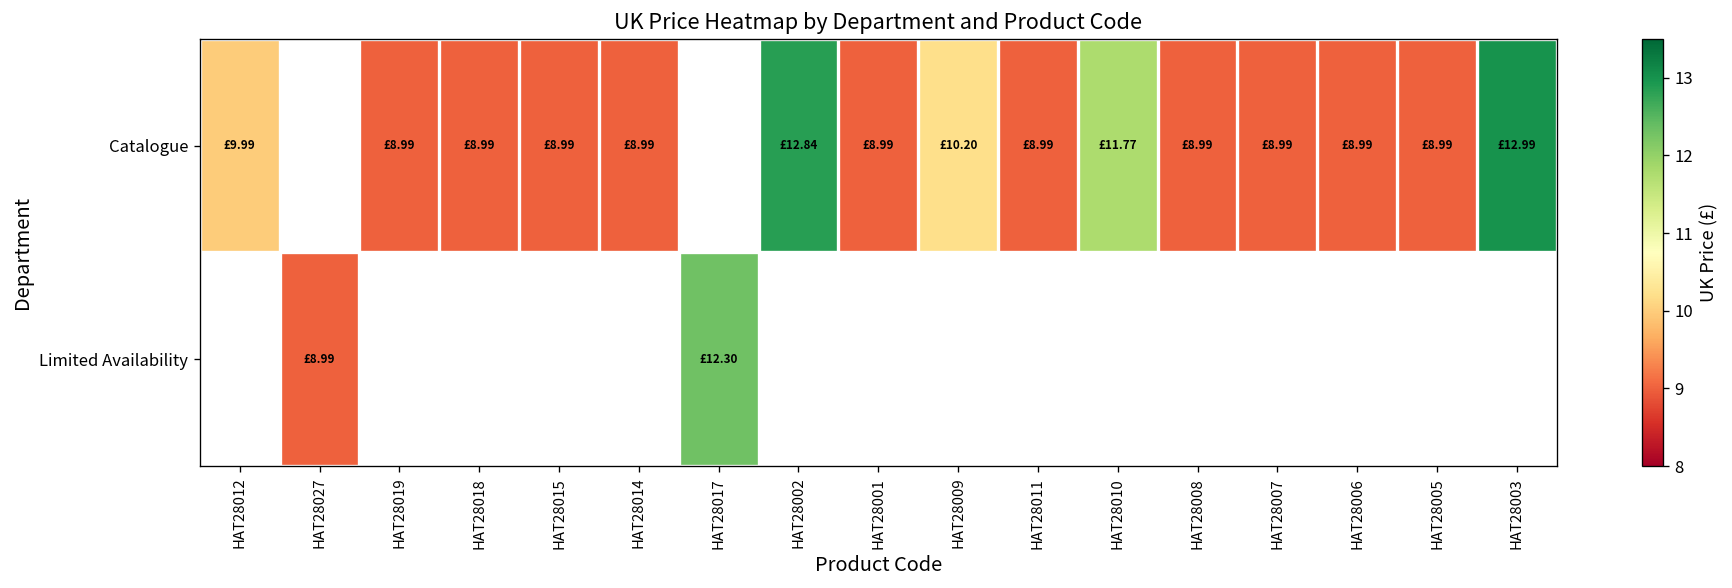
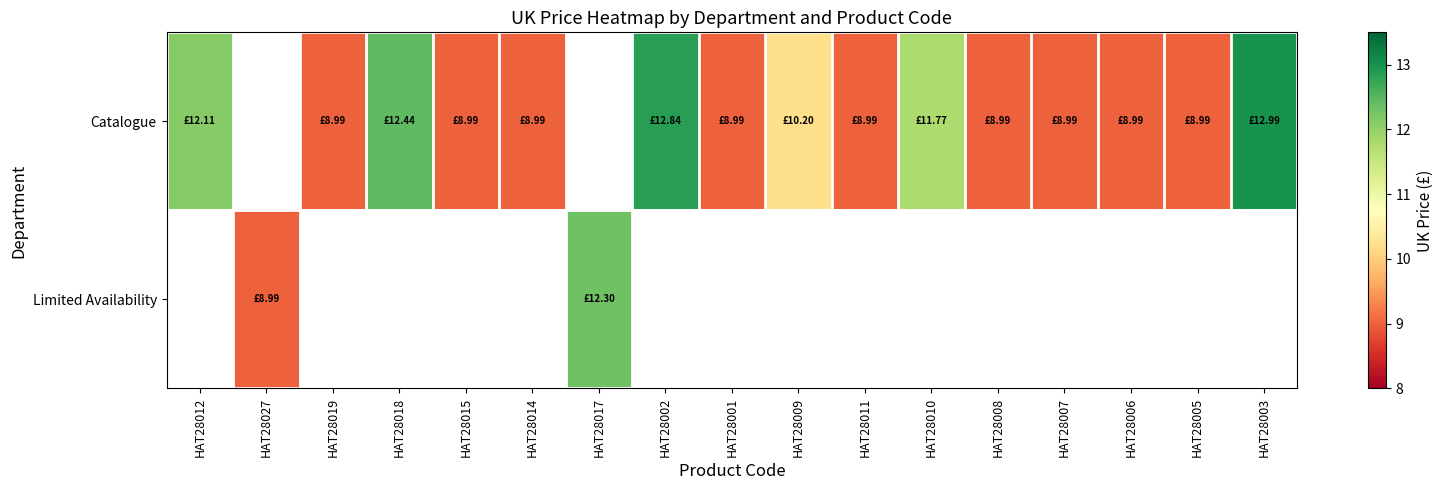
Catalogue, HAT28012: £9.99 -> £12.11
Catalogue, HAT28018: £8.99 -> £12.44
